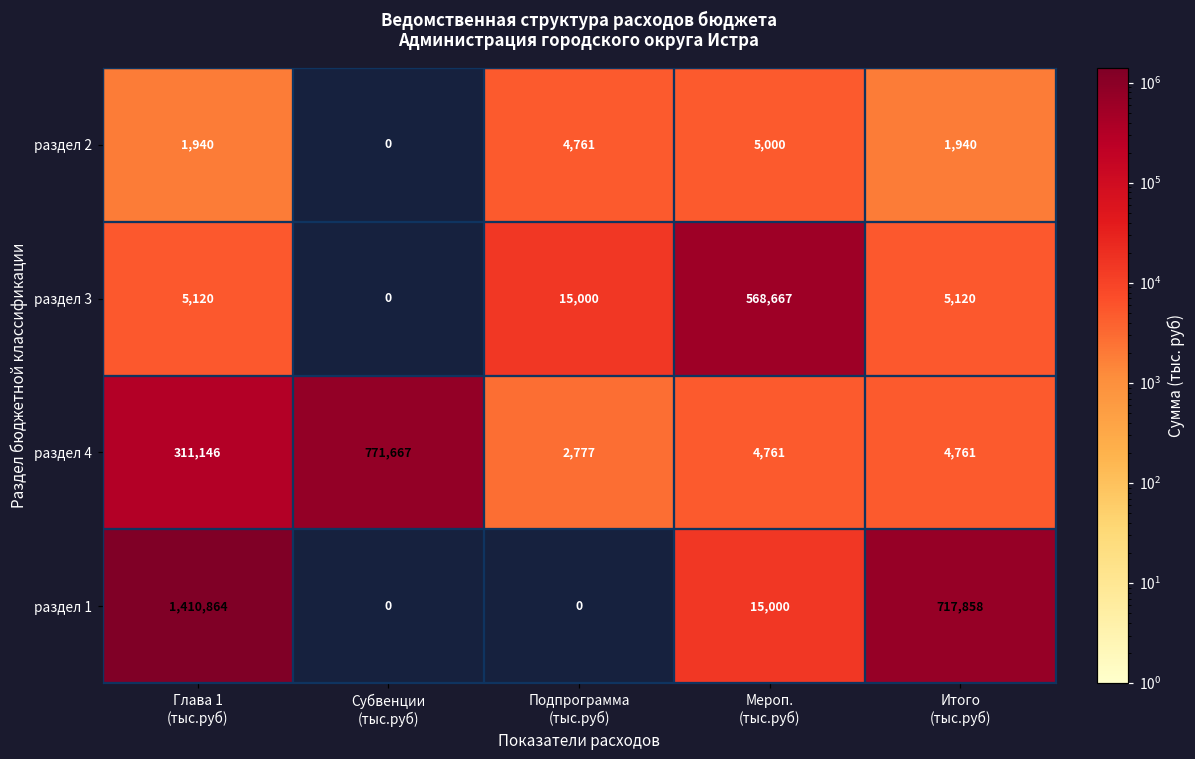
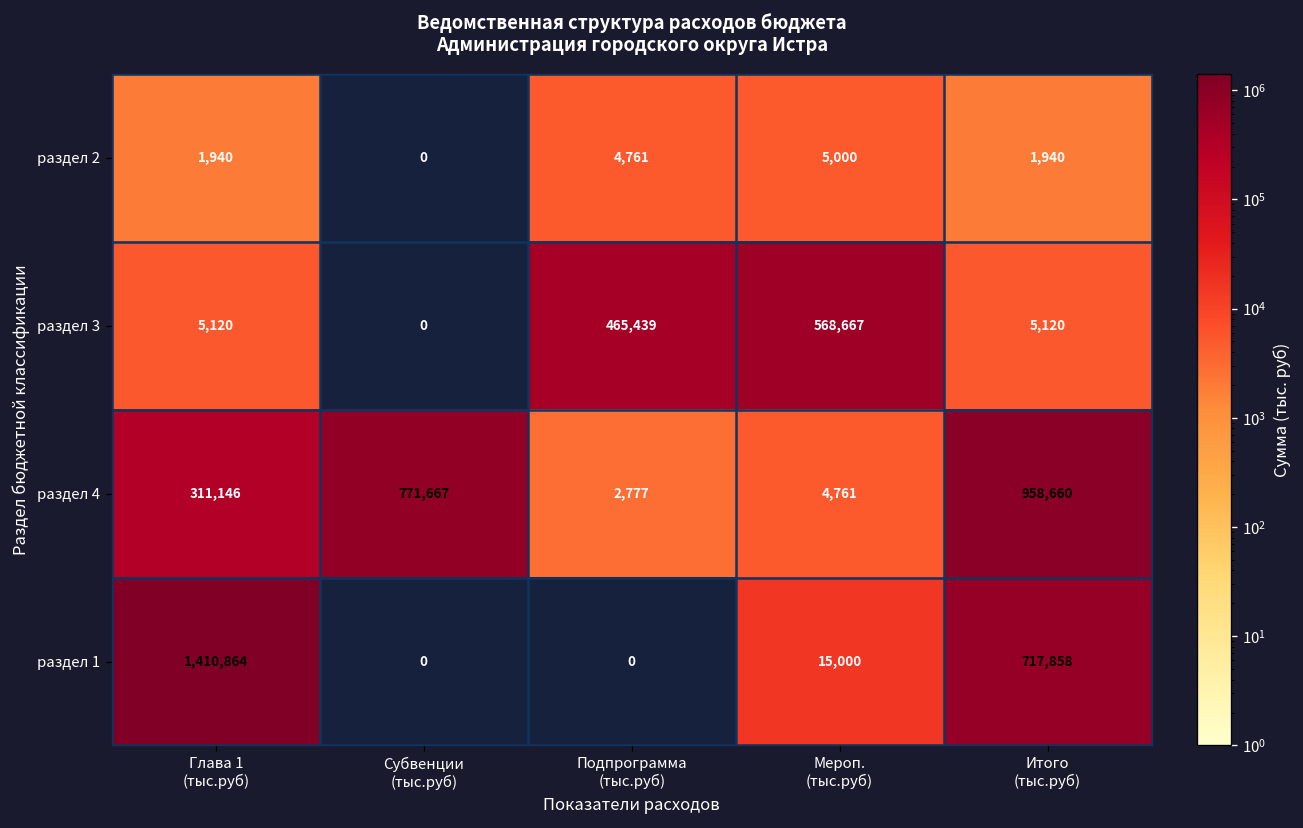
раздел 3, Подпрограмма (тыс.руб): 15,000 -> 465,439
раздел 4, Итого (тыс.руб): 4,761 -> 958,660
